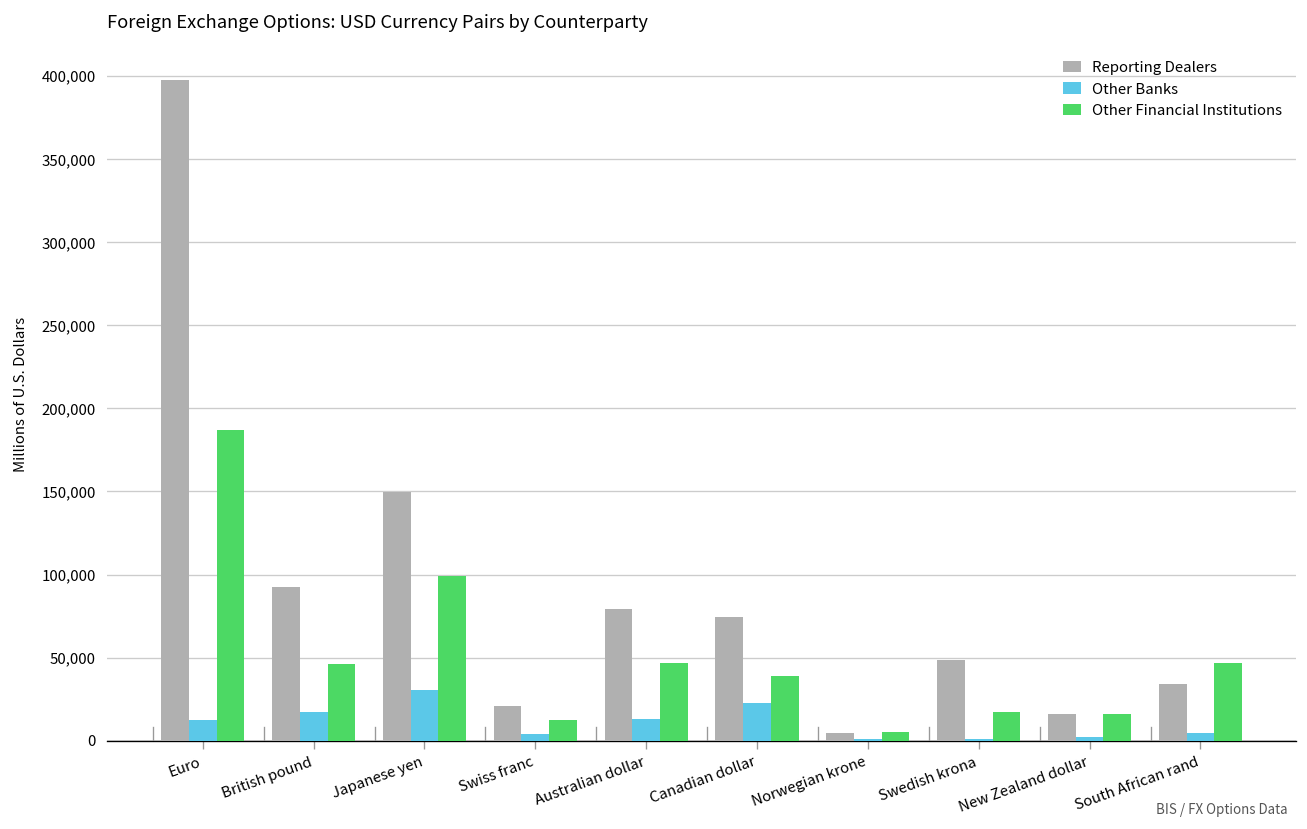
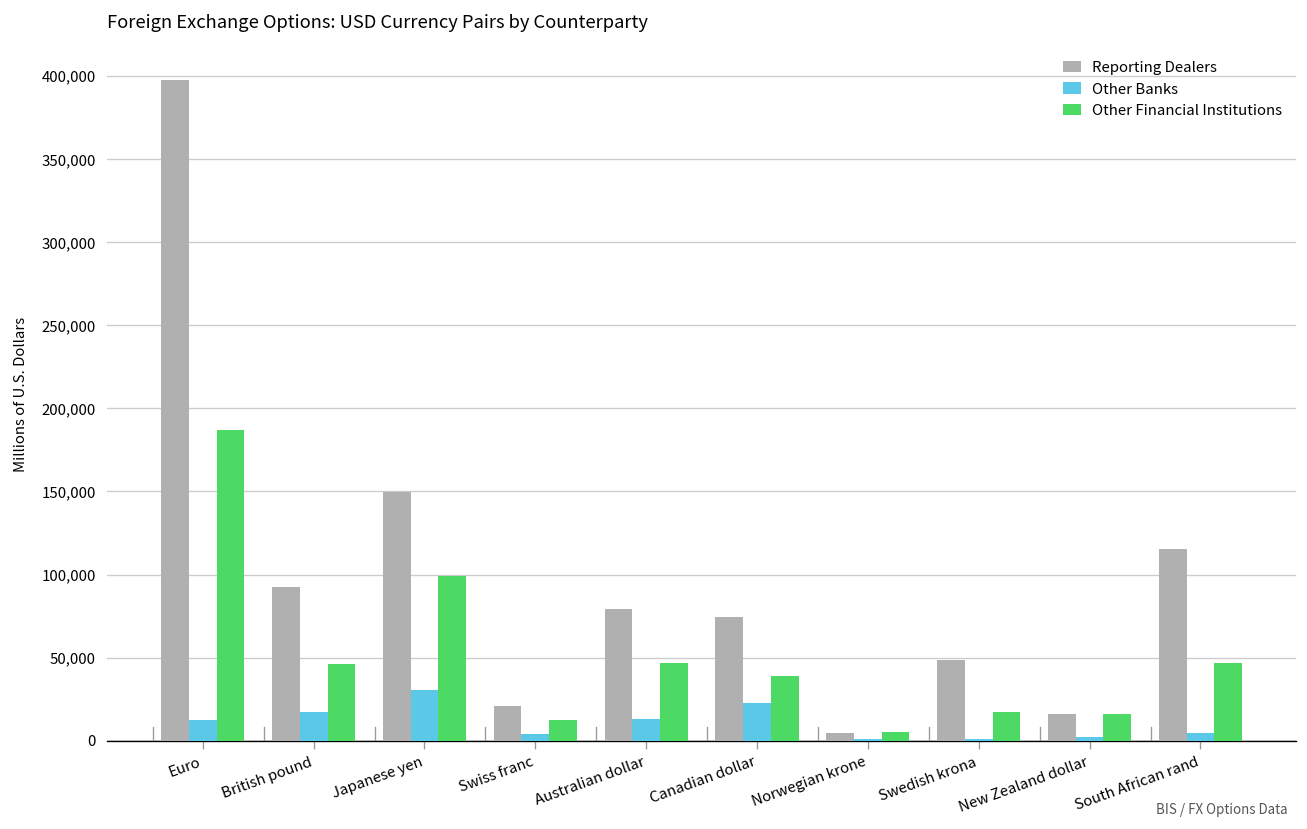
Reporting Dealers, South African rand: 34,000 -> 115,000
